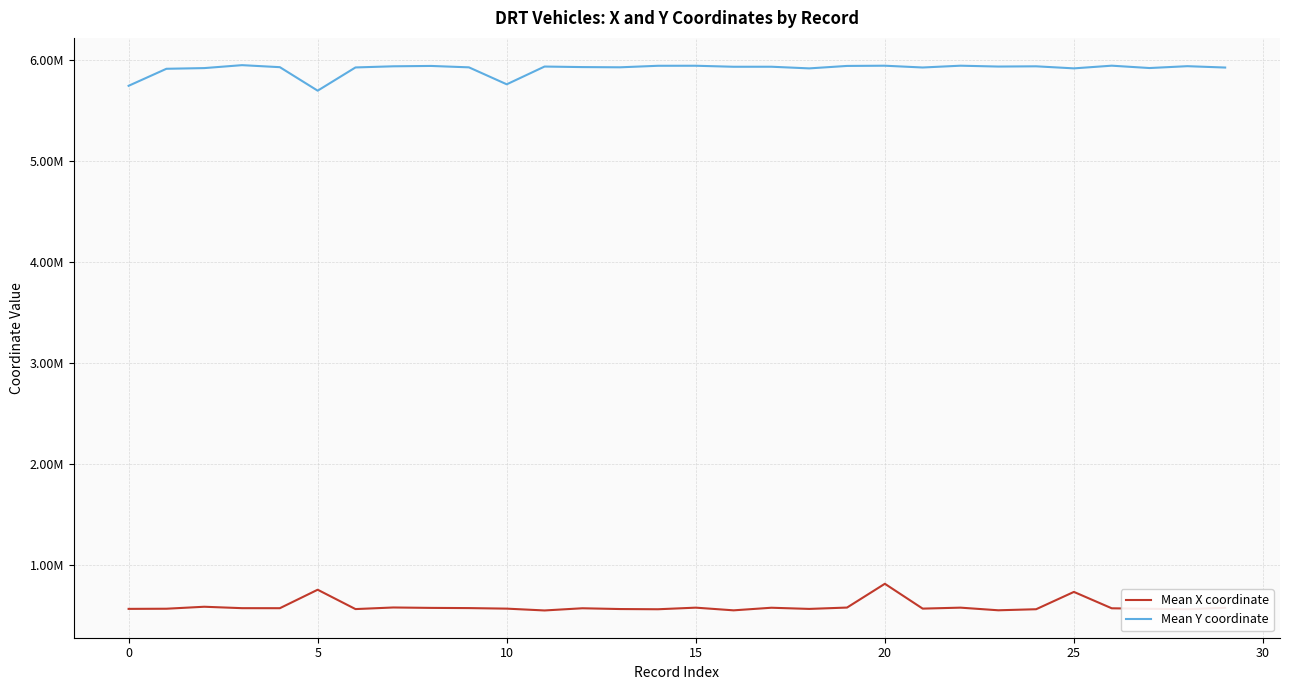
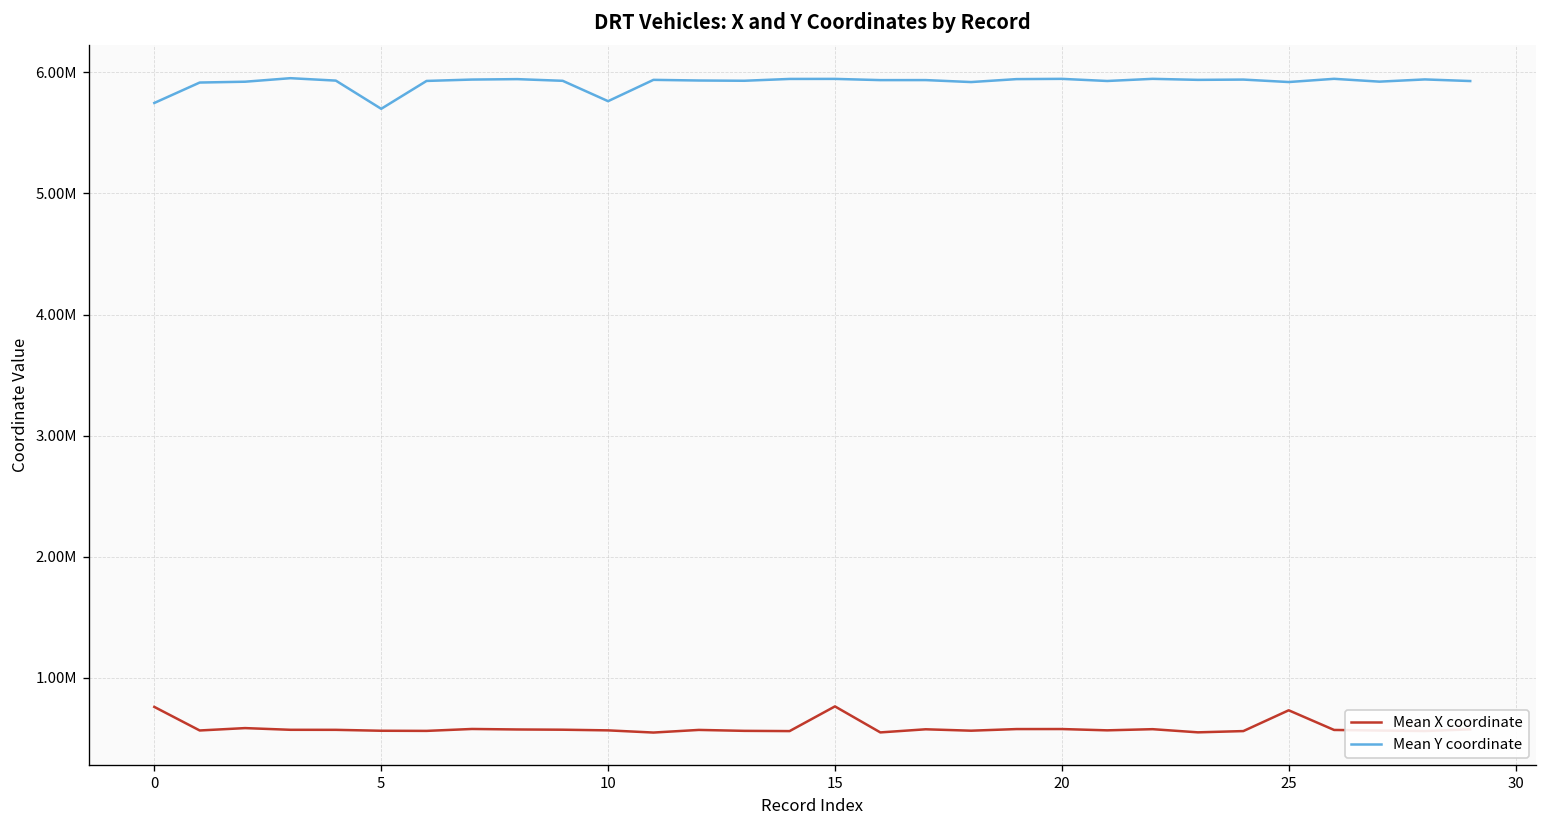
Mean X coordinate, 0: 560000 -> 760000
Mean X coordinate, 5: 750000 -> 560000
Mean X coordinate, 15: 580000 -> 770000
Mean X coordinate, 20: 810000 -> 580000
